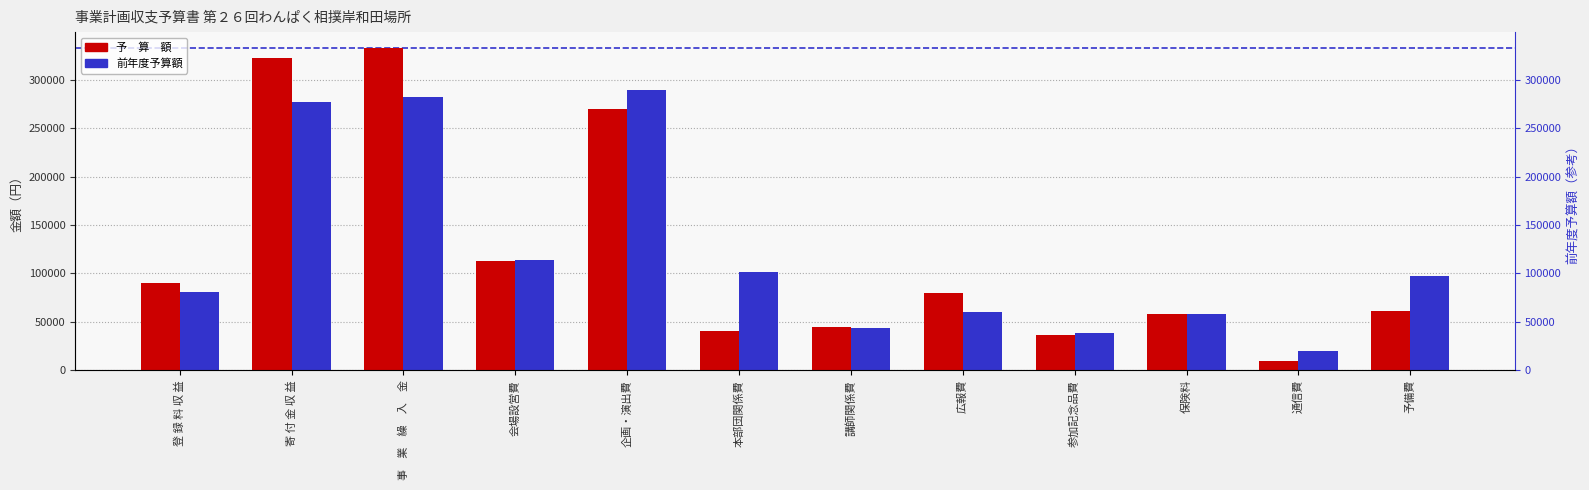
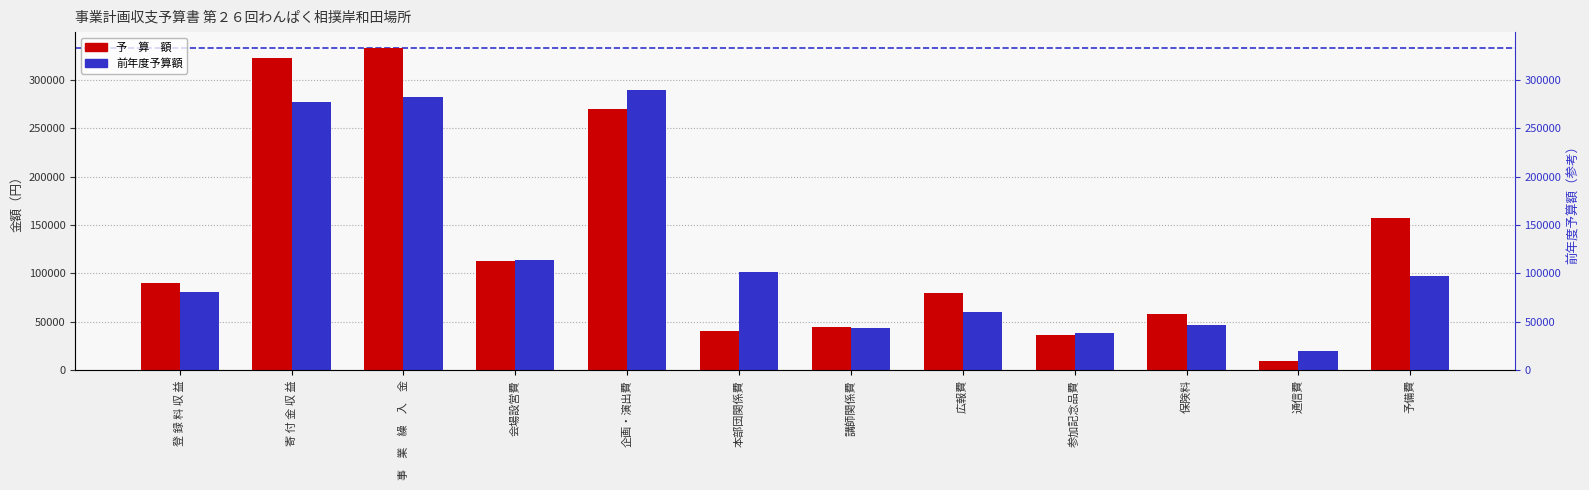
前年度予算額, 保険料: 60000 -> 50000
予 算 額, 予備費: 60000 -> 160000
